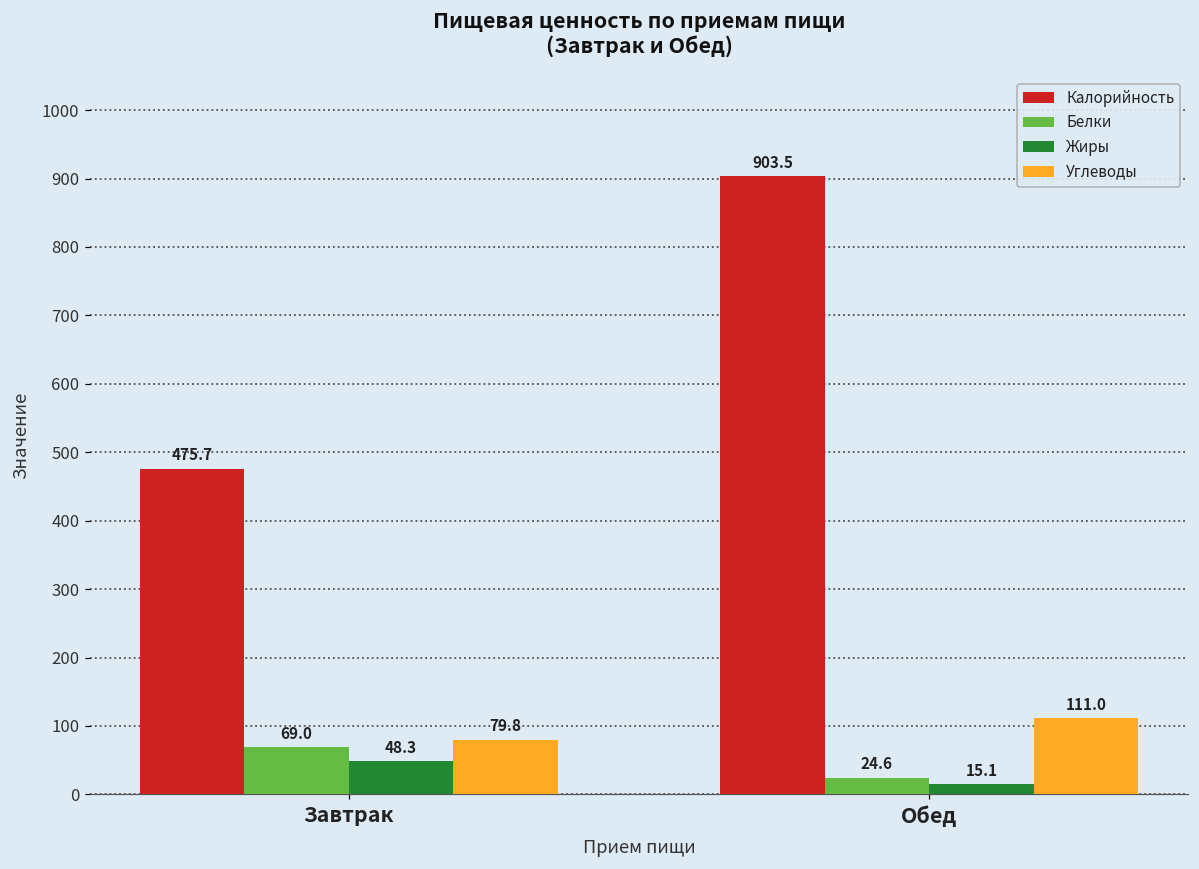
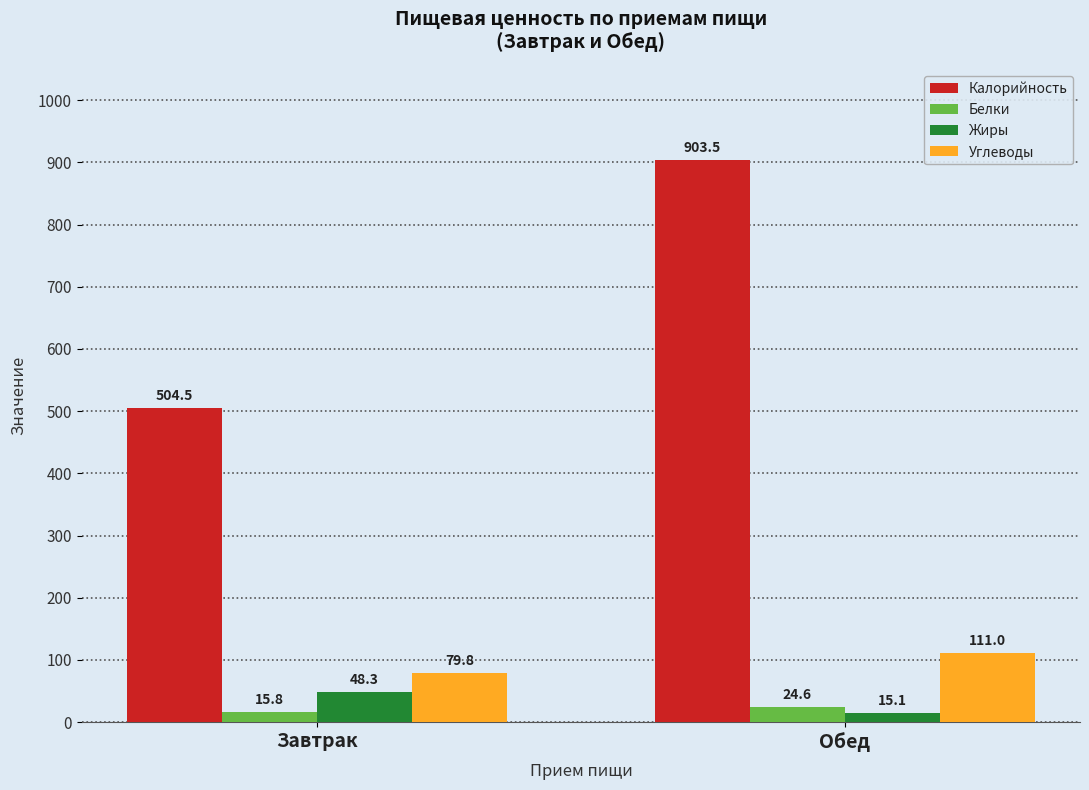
Калорийность, Завтрак: 475.7 -> 504.5
Белки, Завтрак: 69.0 -> 15.8
